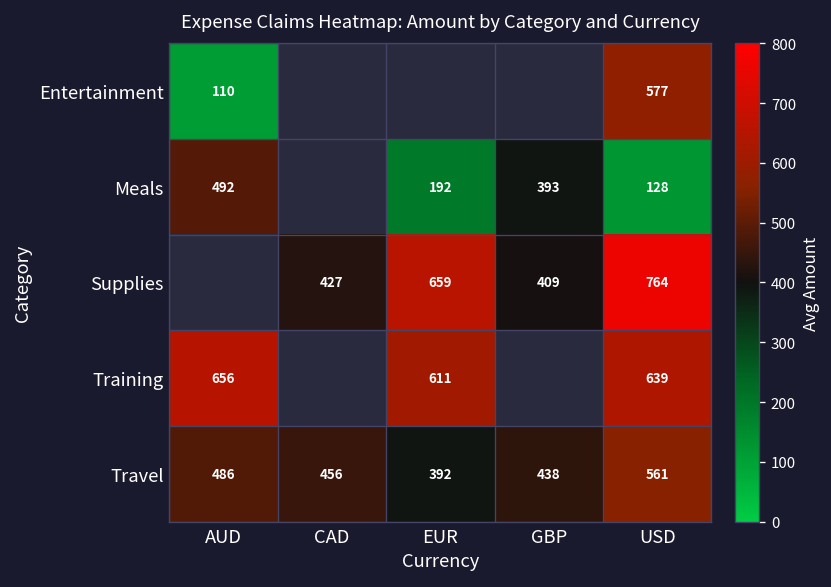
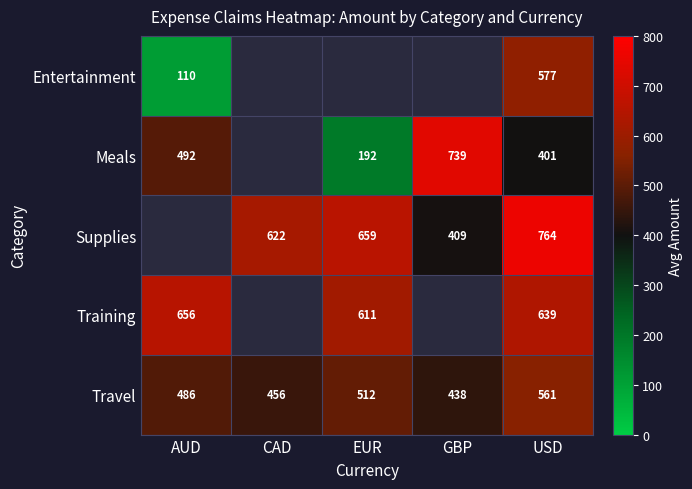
Meals, GBP: 393 -> 739
Meals, USD: 128 -> 401
Supplies, CAD: 427 -> 622
Travel, EUR: 392 -> 512
